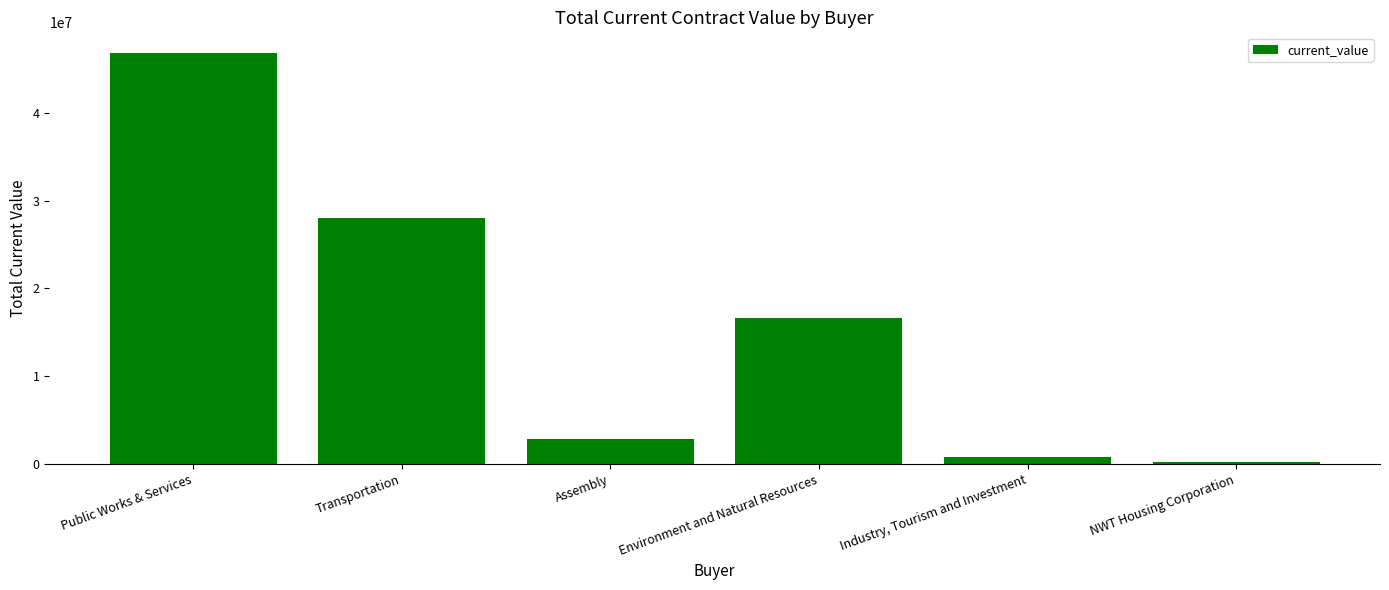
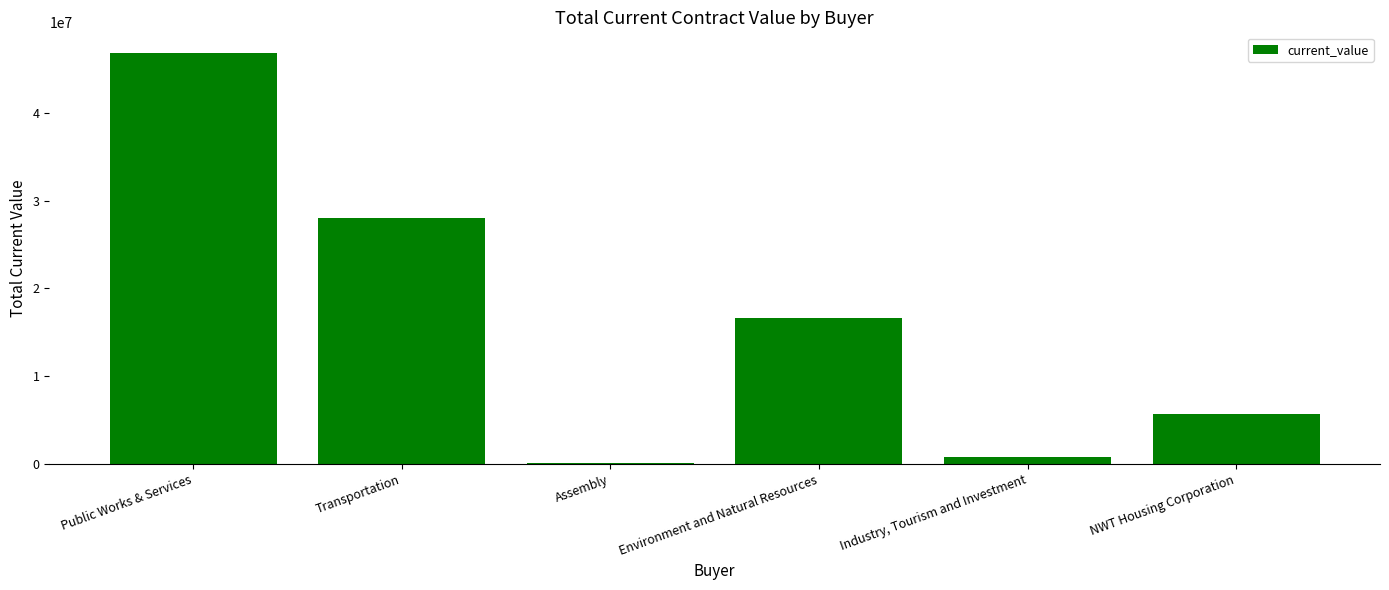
Assembly: 3000000 -> 0
NWT Housing Corporation: 0 -> 6000000
